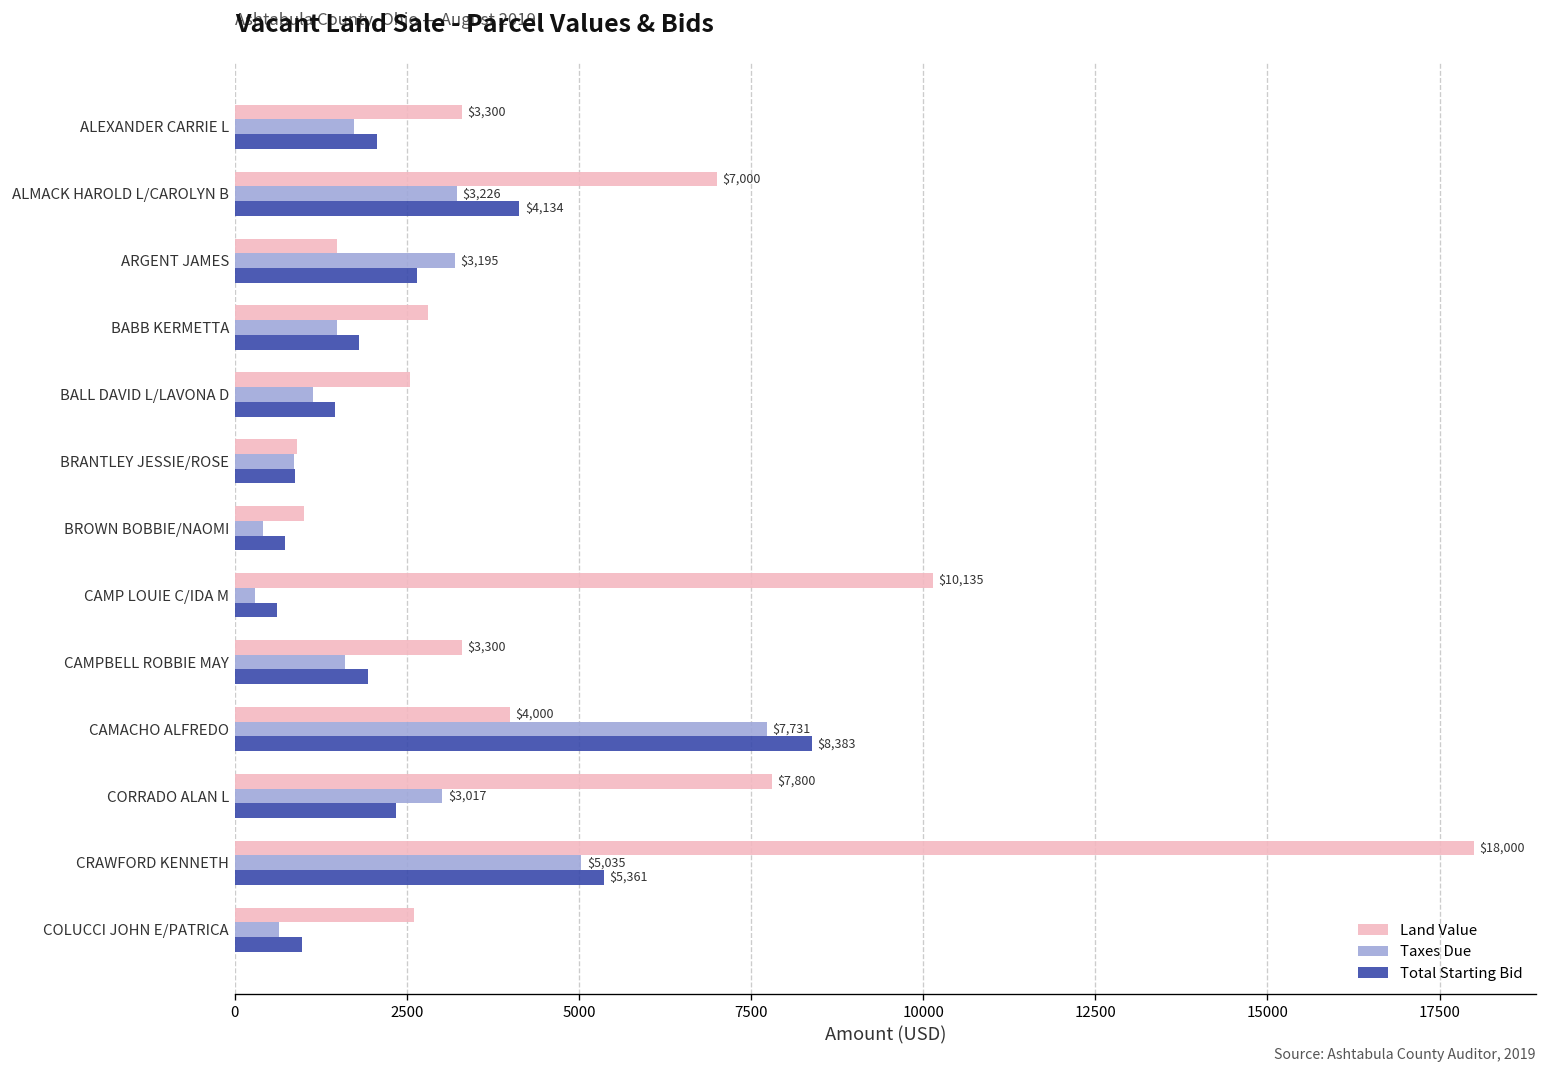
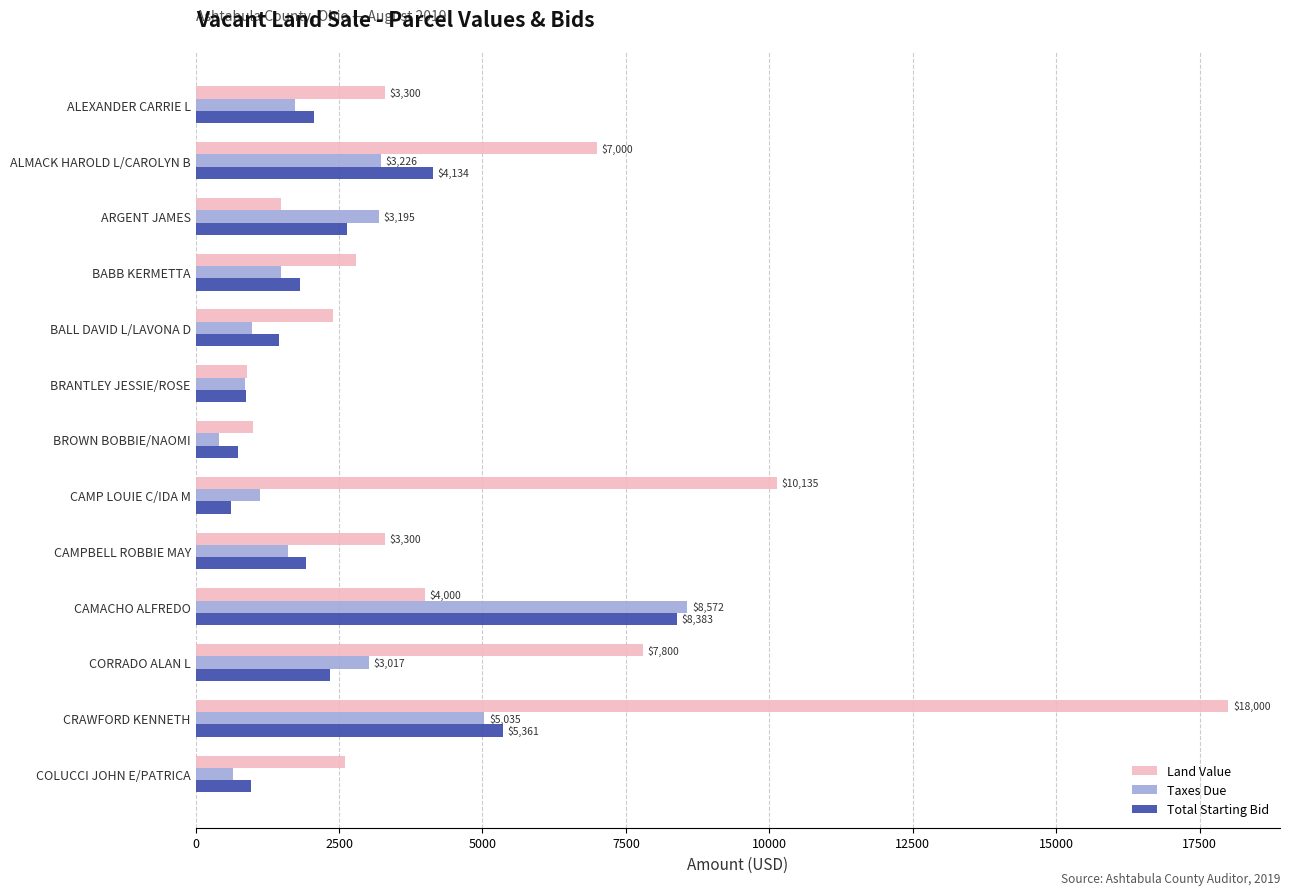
Land Value, BALL DAVID L/LAVONA D: 2500 -> 2400
Taxes Due, BALL DAVID L/LAVONA D: 1100 -> 1000
Taxes Due, CAMP LOUIE C/IDA M: 300 -> 1100
Taxes Due, CAMACHO ALFREDO: $7,731 -> $8,572
